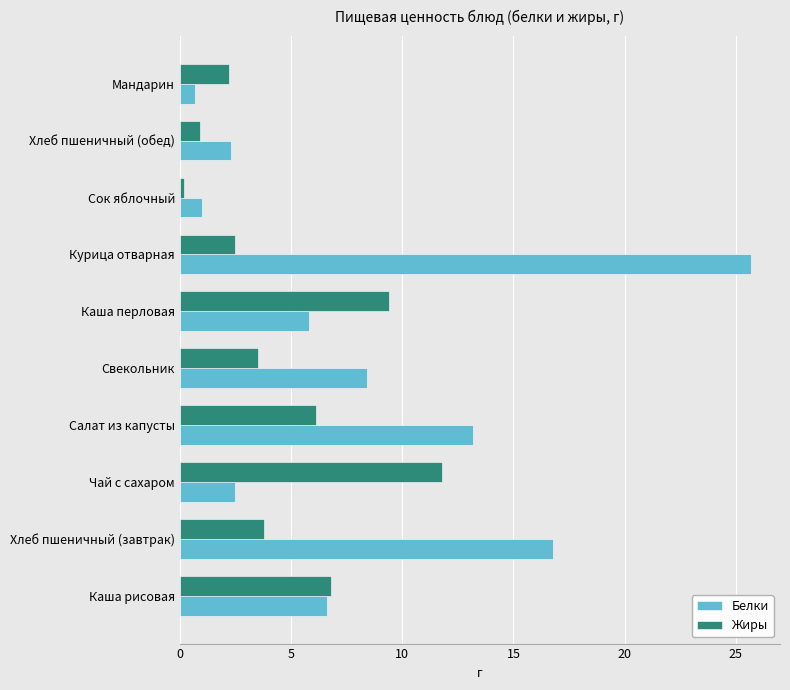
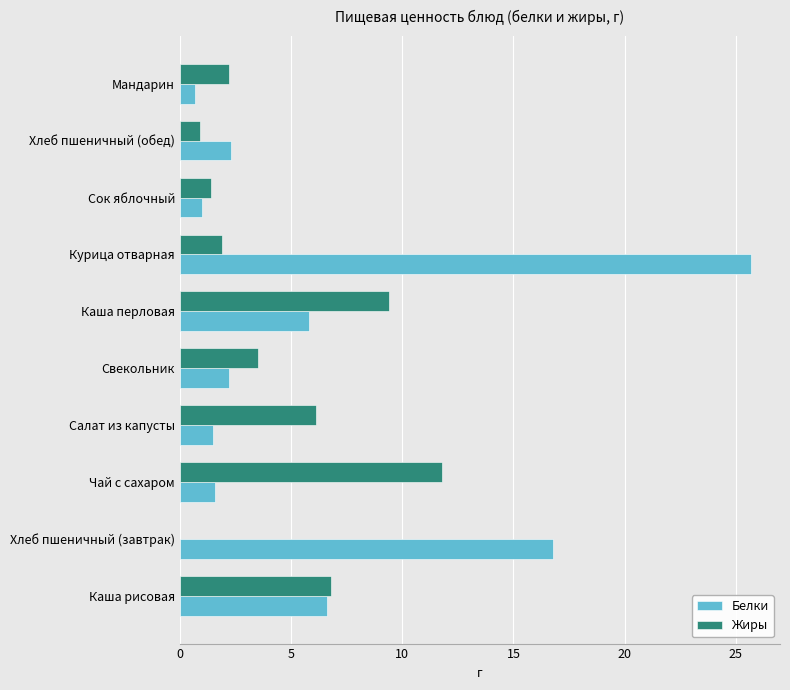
Жиры, Сок яблочный: 0.2 -> 1.4
Жиры, Курица отварная: 2.5 -> 1.9
Белки, Свекольник: 8.4 -> 2.2
Белки, Салат из капусты: 13.2 -> 1.5
Белки, Чай с сахаром: 2.5 -> 1.6
Жиры, Хлеб пшеничный (завтрак): 3.8 -> 0.0
